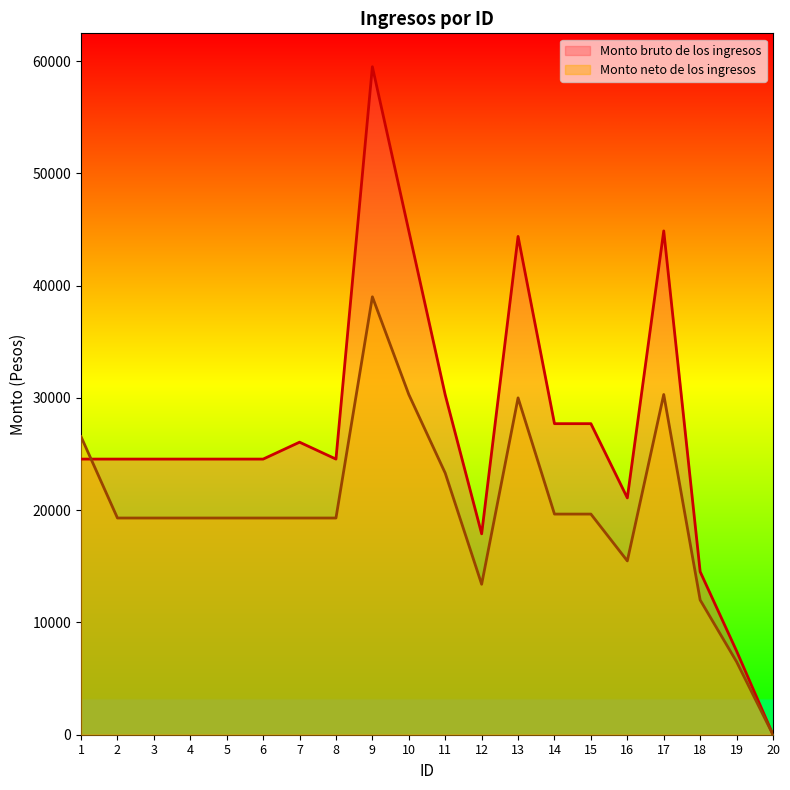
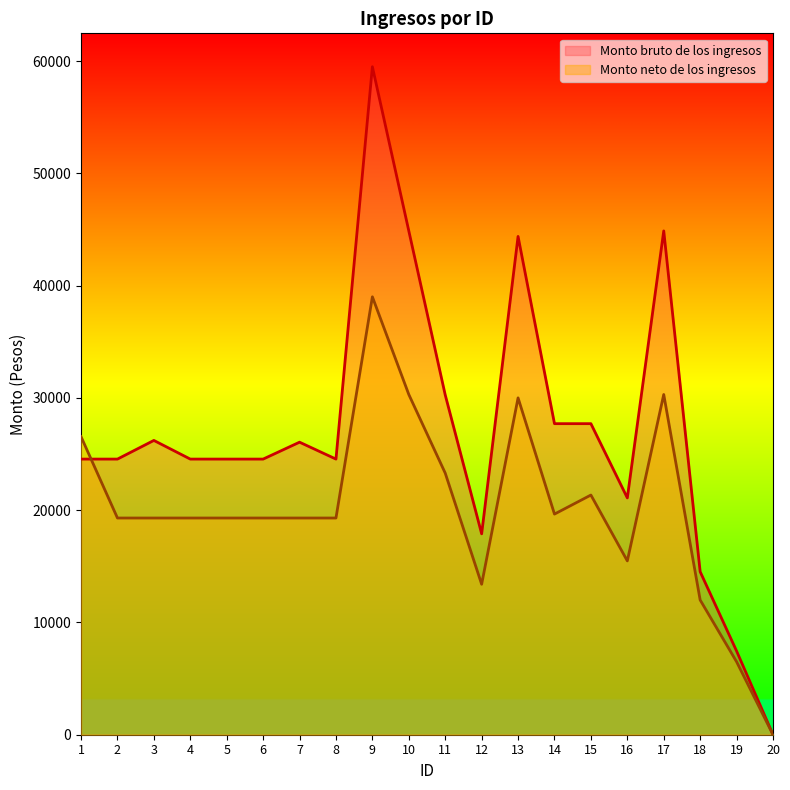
Monto bruto de los ingresos, 3: 24500 -> 26200
Monto neto de los ingresos, 15: 19700 -> 21300
